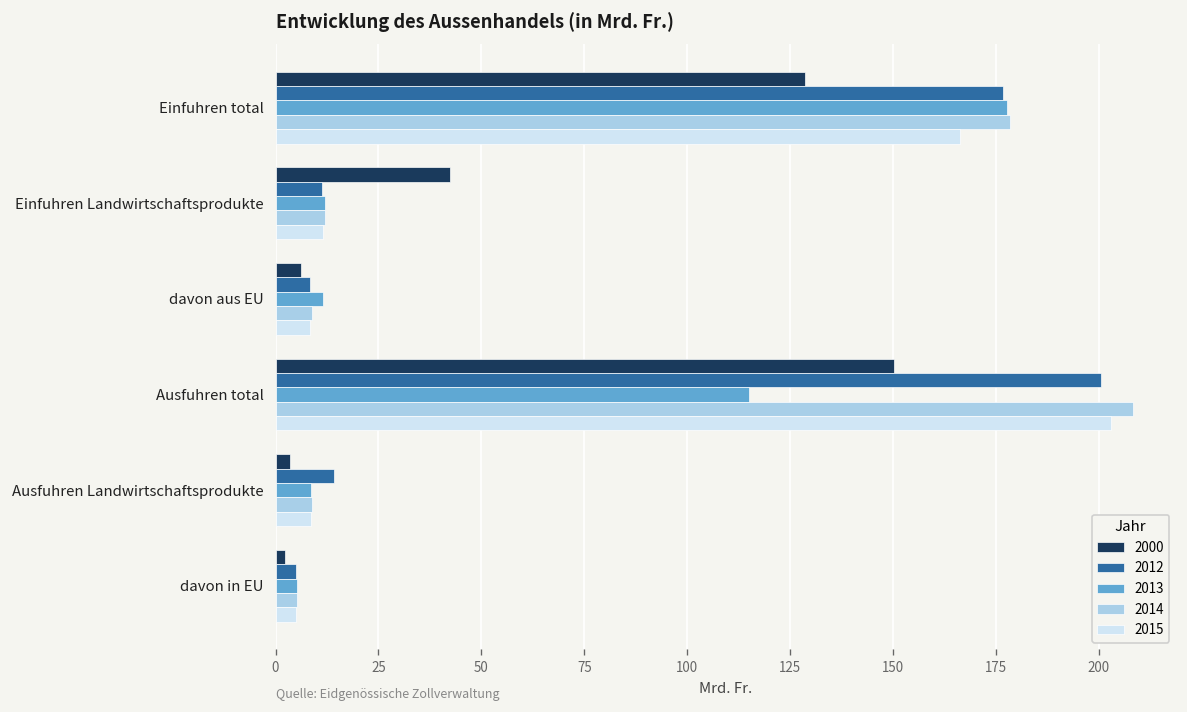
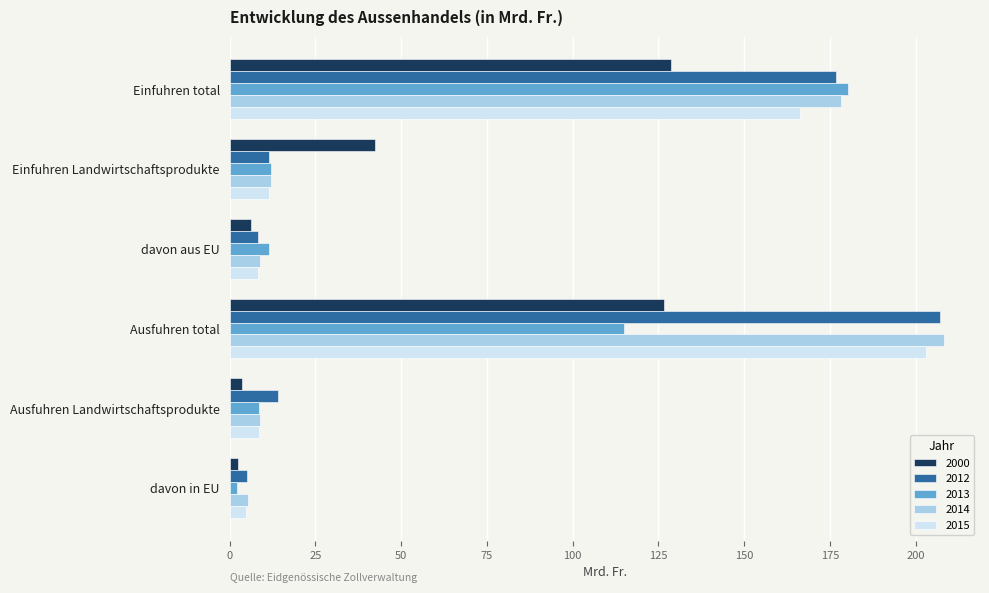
2013, Einfuhren total: 178 -> 180
2000, Ausfuhren total: 150 -> 127
2012, Ausfuhren total: 201 -> 207
2013, davon in EU: 5 -> 2
